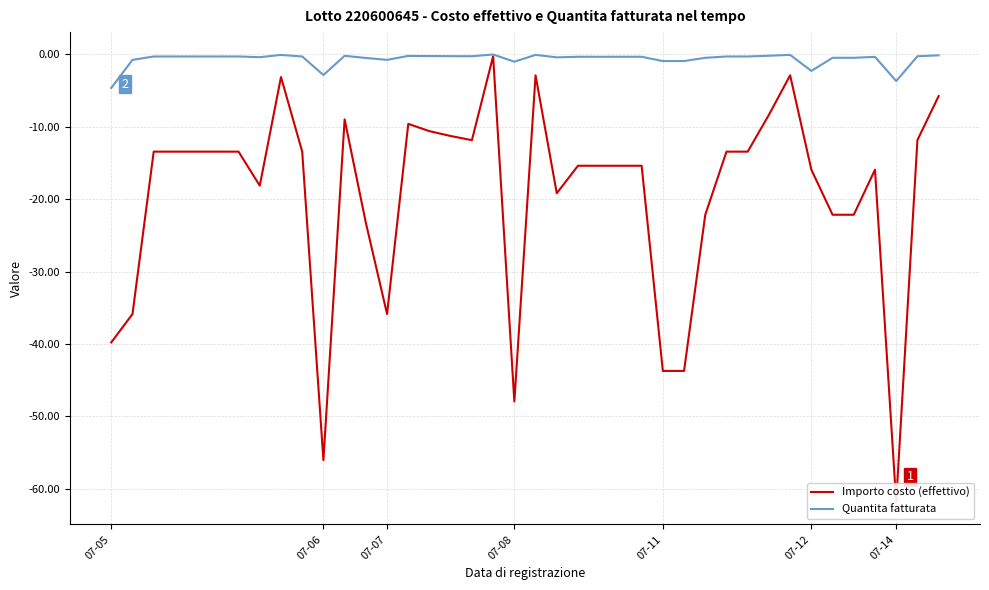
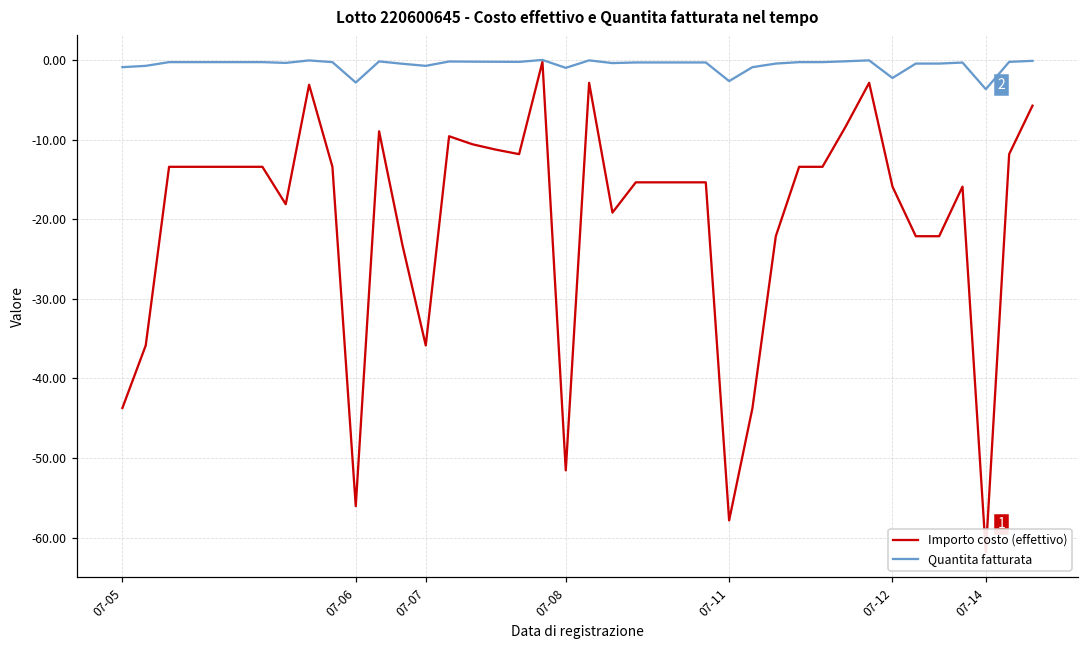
Importo costo (effettivo), 07-05: -40 -> -44
Quantita fatturata, 07-05: -5 -> -1
Importo costo (effettivo), 07-08: -48 -> -52
Importo costo (effettivo), 07-11: -44 -> -58
Quantita fatturata, 07-11: -1 -> -3
